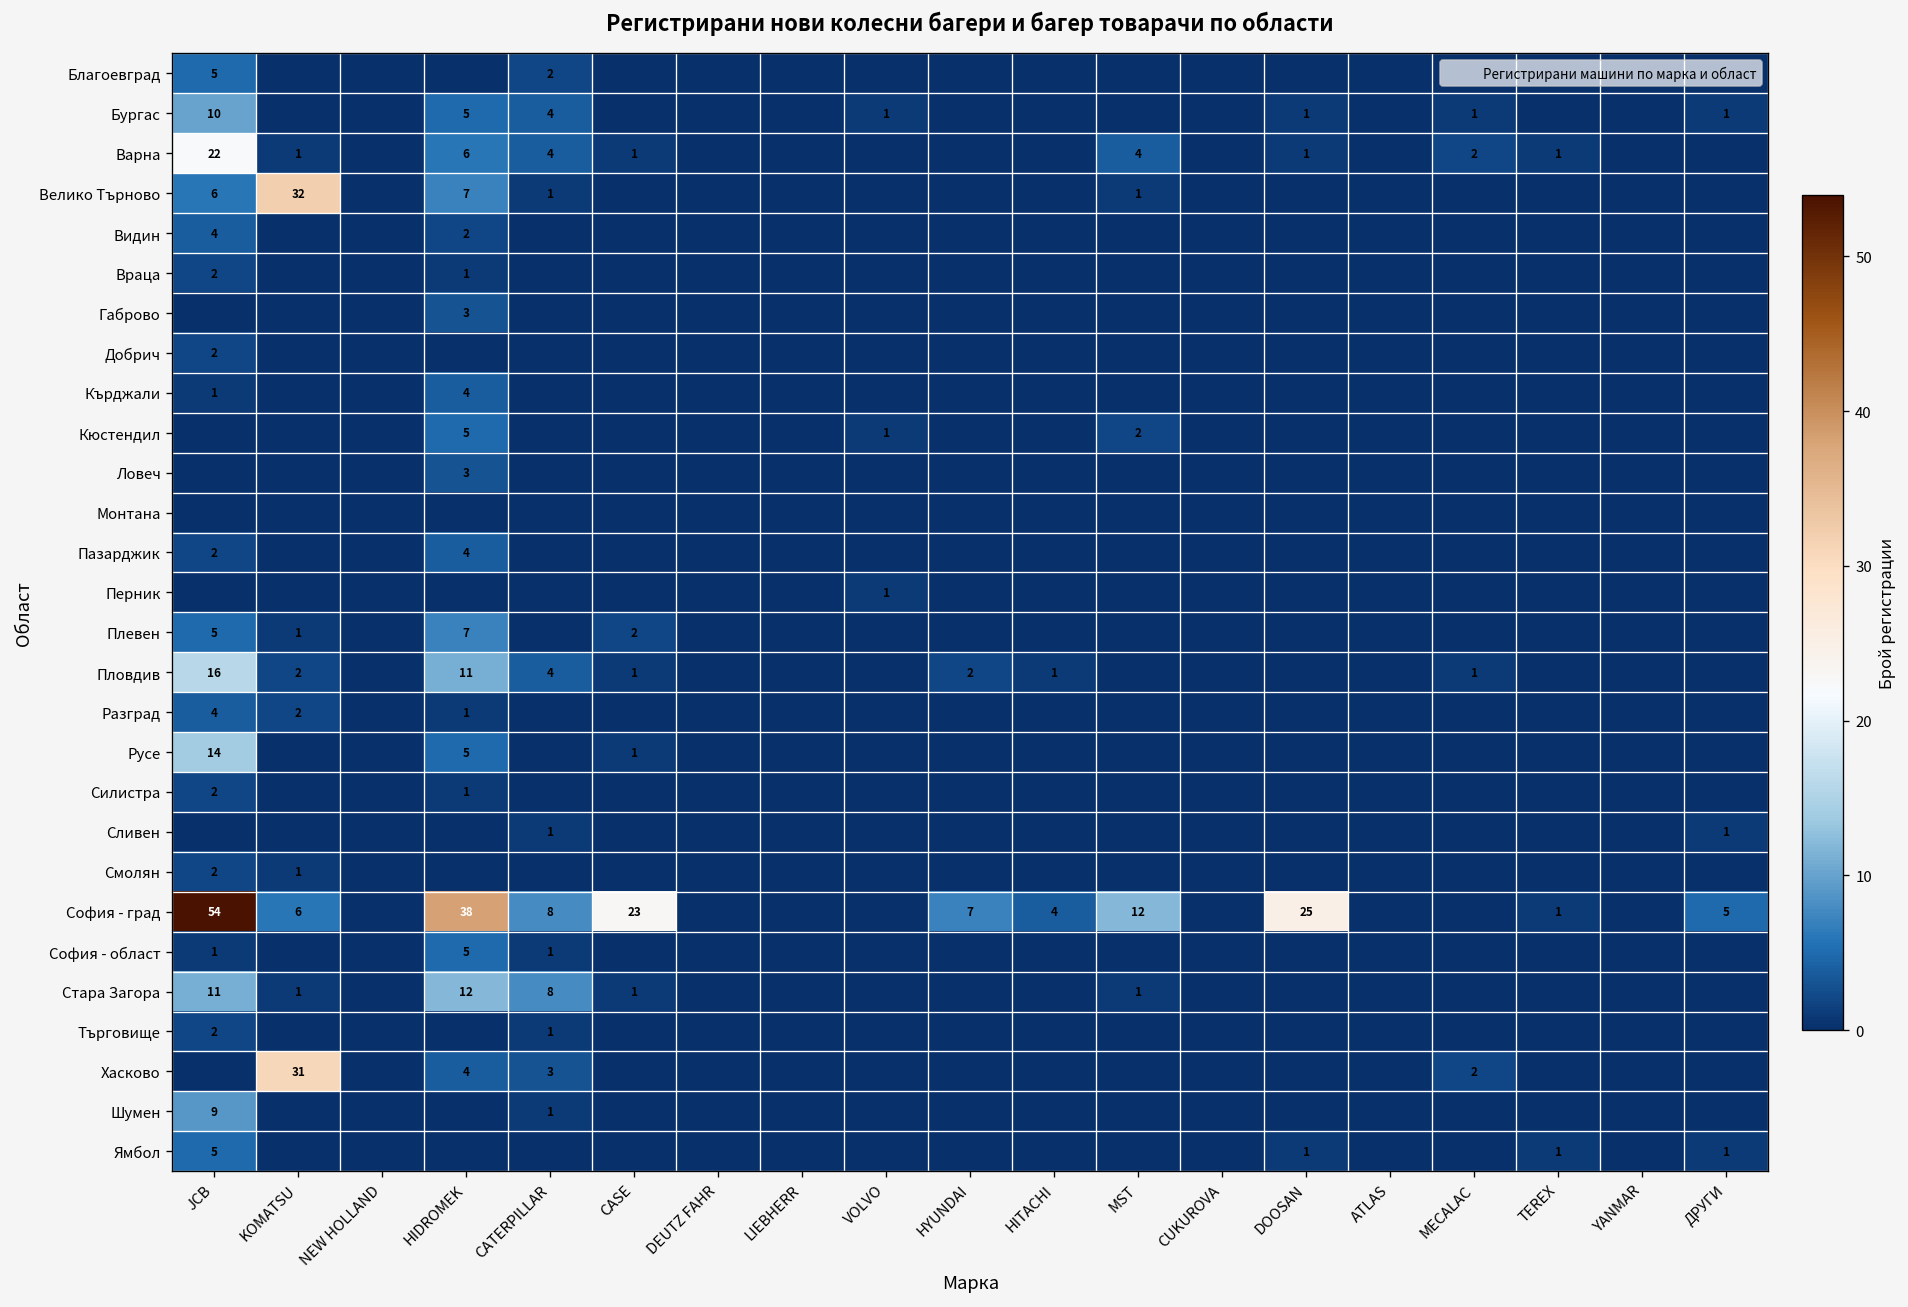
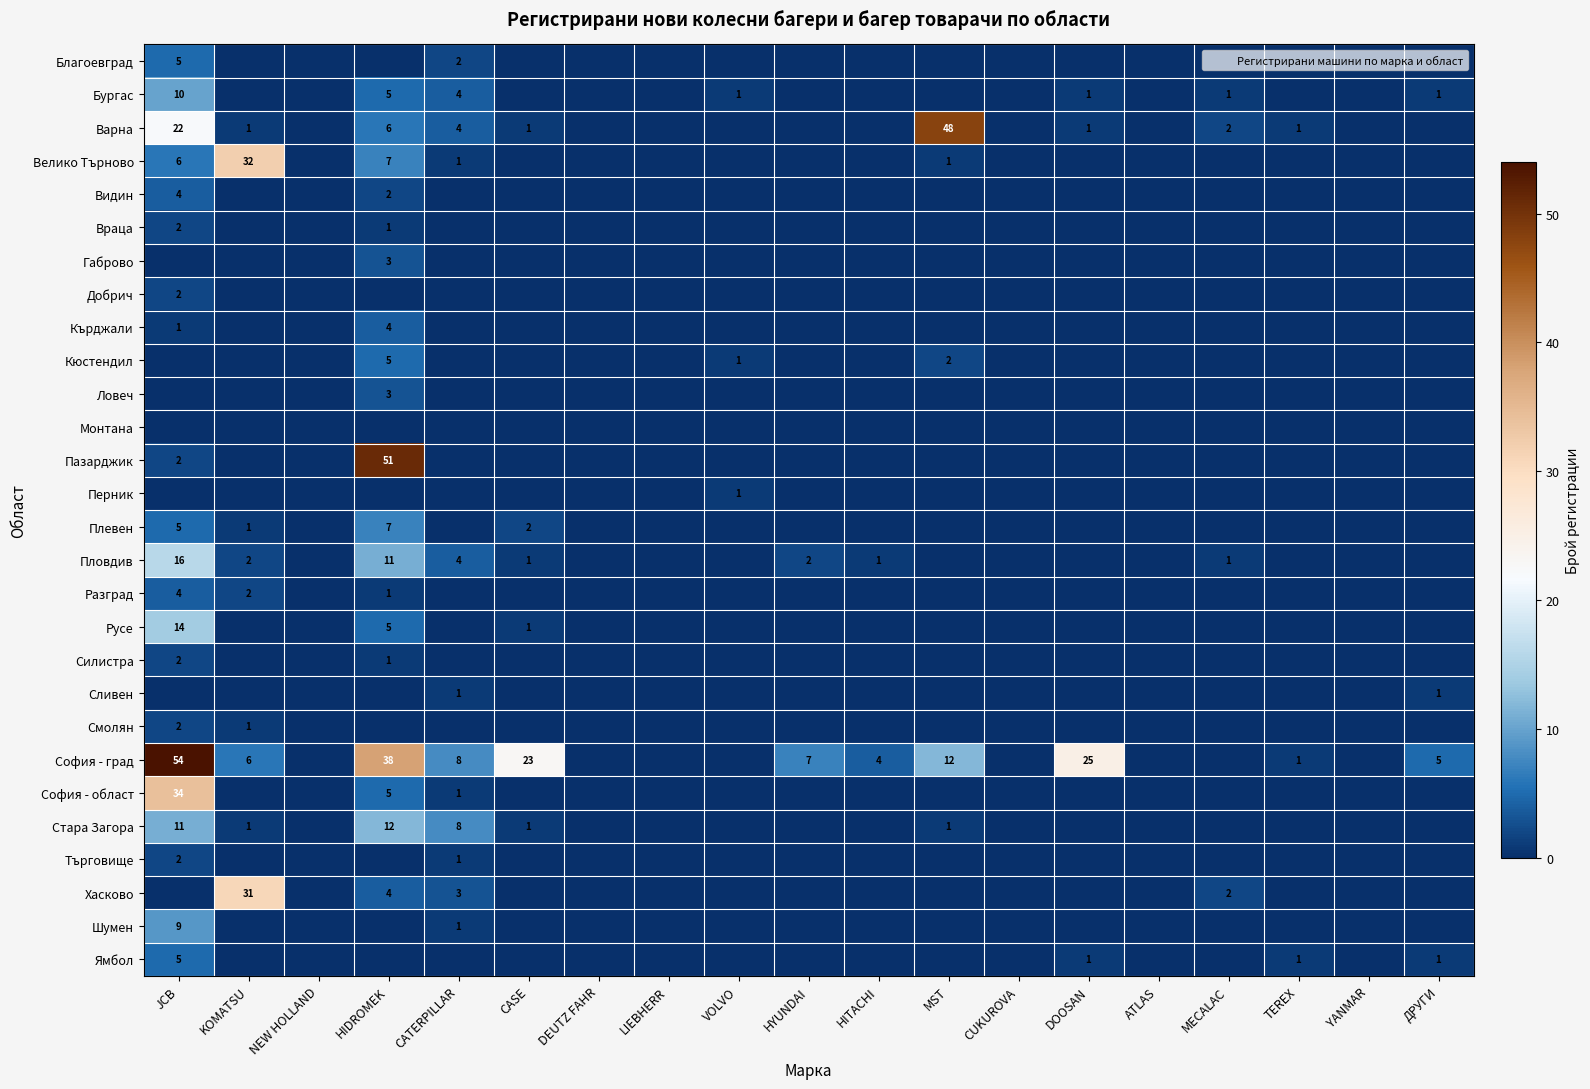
Варна, MST: 4 -> 48
Пазарджик, HIDROMEK: 4 -> 51
София - област, JCB: 1 -> 34
